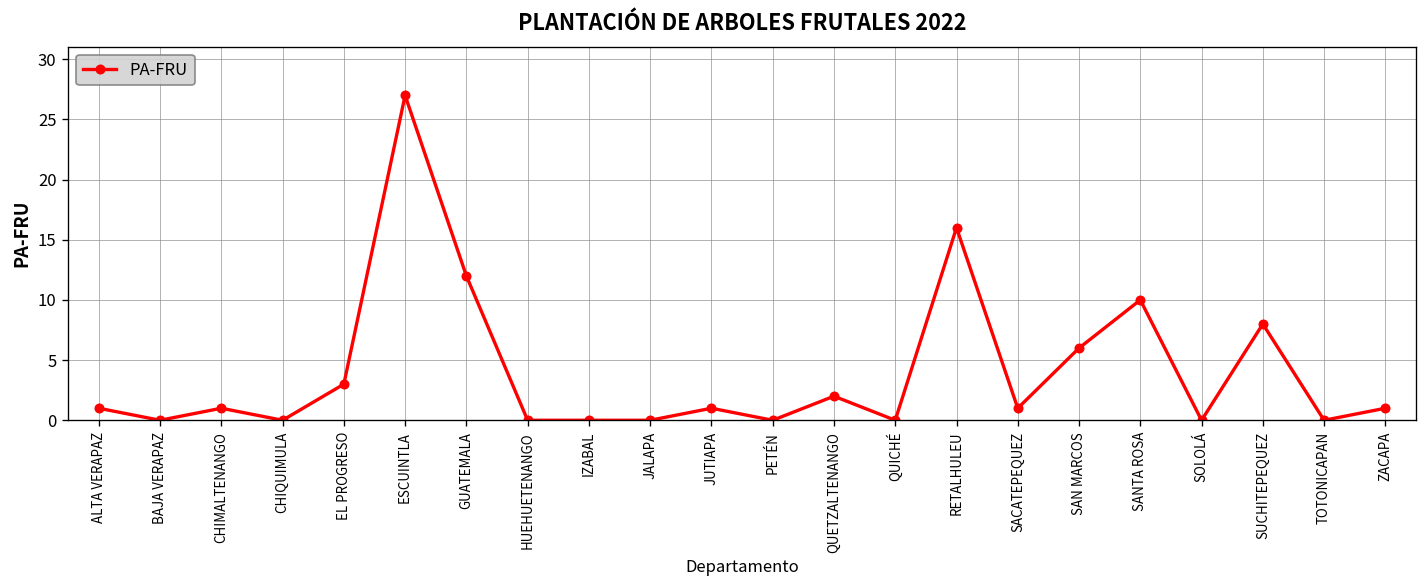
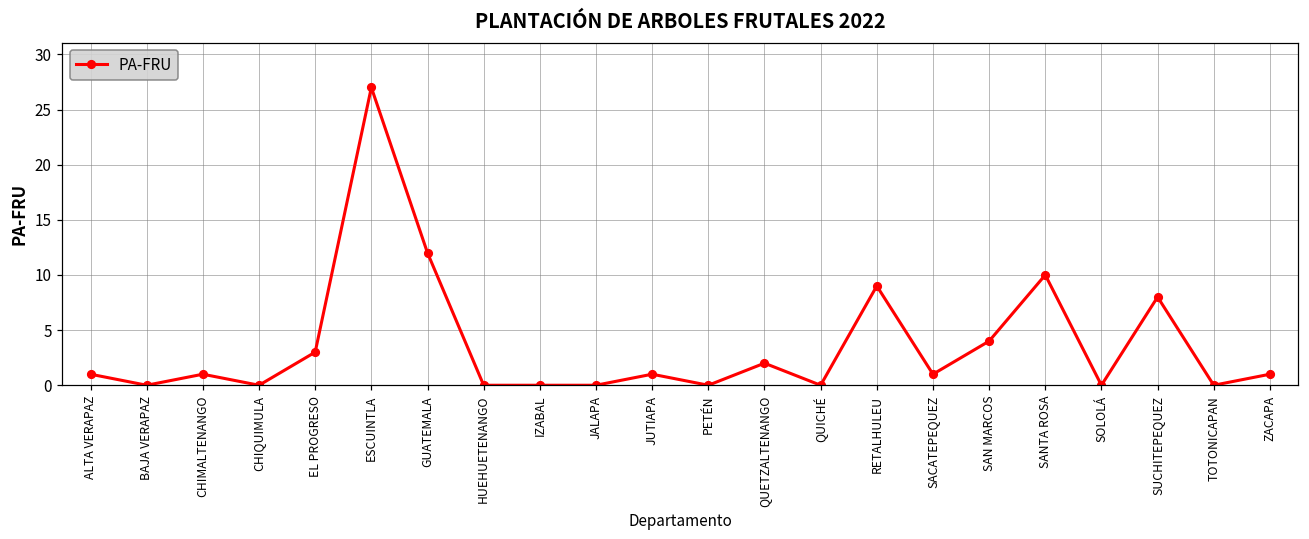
RETALHULEU: 16 -> 9
SAN MARCOS: 6 -> 4
